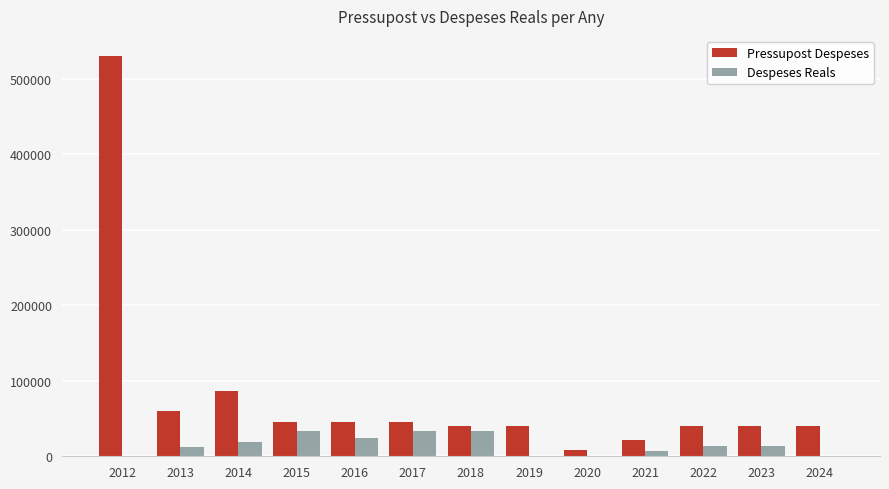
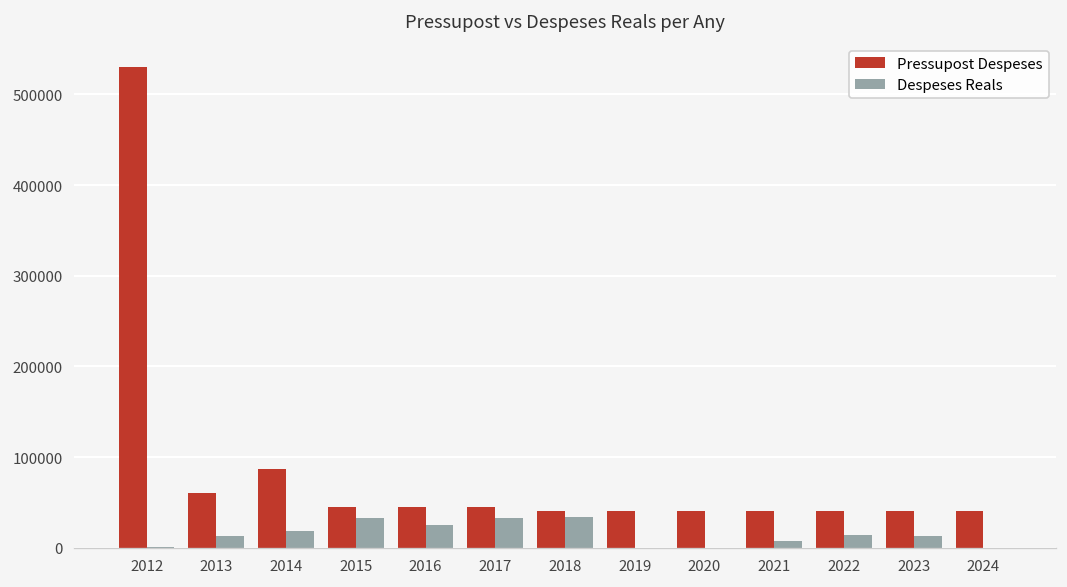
Pressupost Despeses, 2020: 10000 -> 40000
Pressupost Despeses, 2021: 20000 -> 40000
